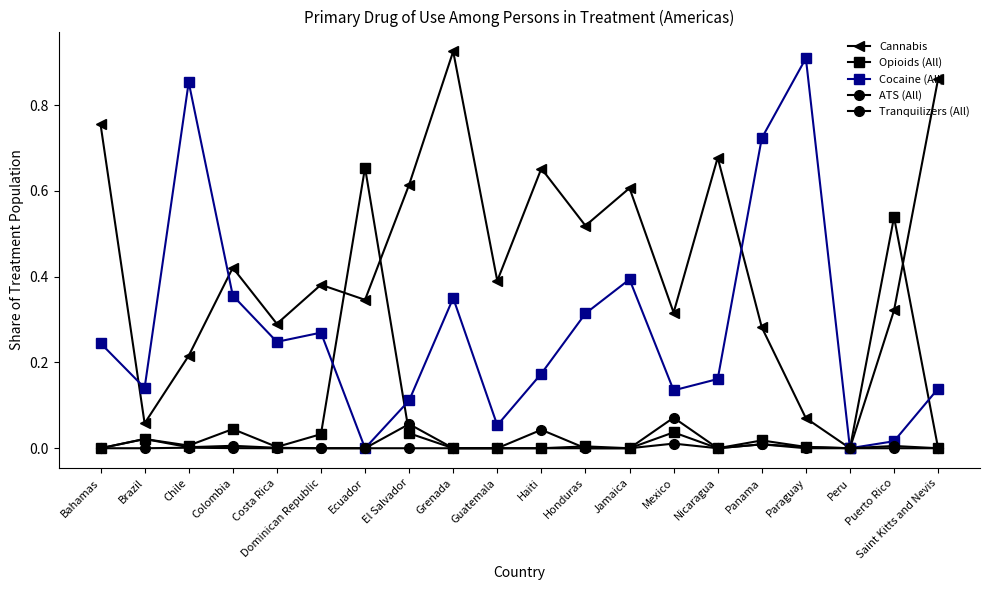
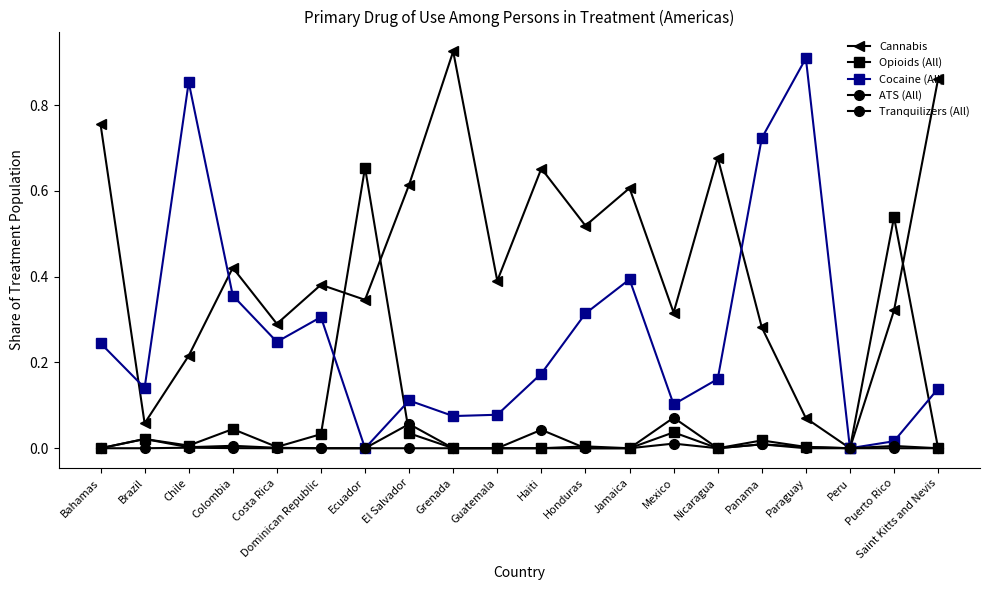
Cocaine (All), Dominican Republic: 0.27 -> 0.31
Cocaine (All), Grenada: 0.35 -> 0.08
Cocaine (All), Guatemala: 0.05 -> 0.08
Cocaine (All), Mexico: 0.13 -> 0.10
